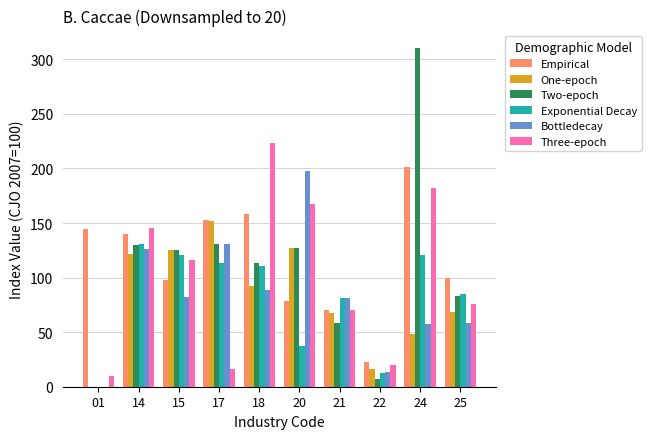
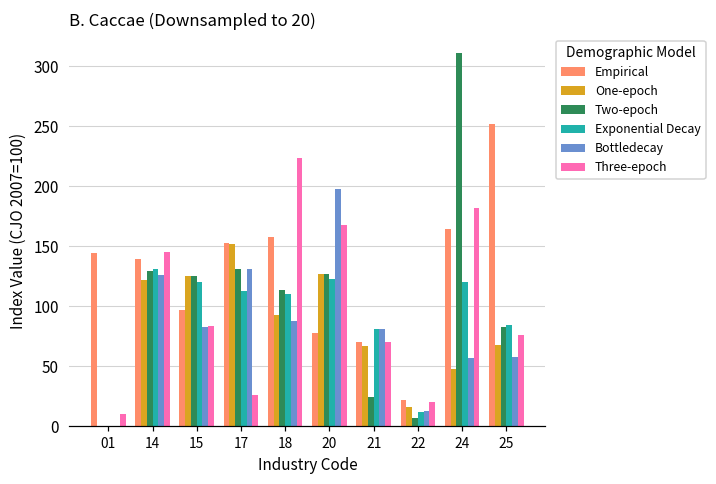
Three-epoch, 15: 116 -> 83
Three-epoch, 17: 16 -> 26
Exponential Decay, 20: 37 -> 123
Two-epoch, 21: 59 -> 25
Empirical, 24: 201 -> 165
Empirical, 25: 100 -> 252
